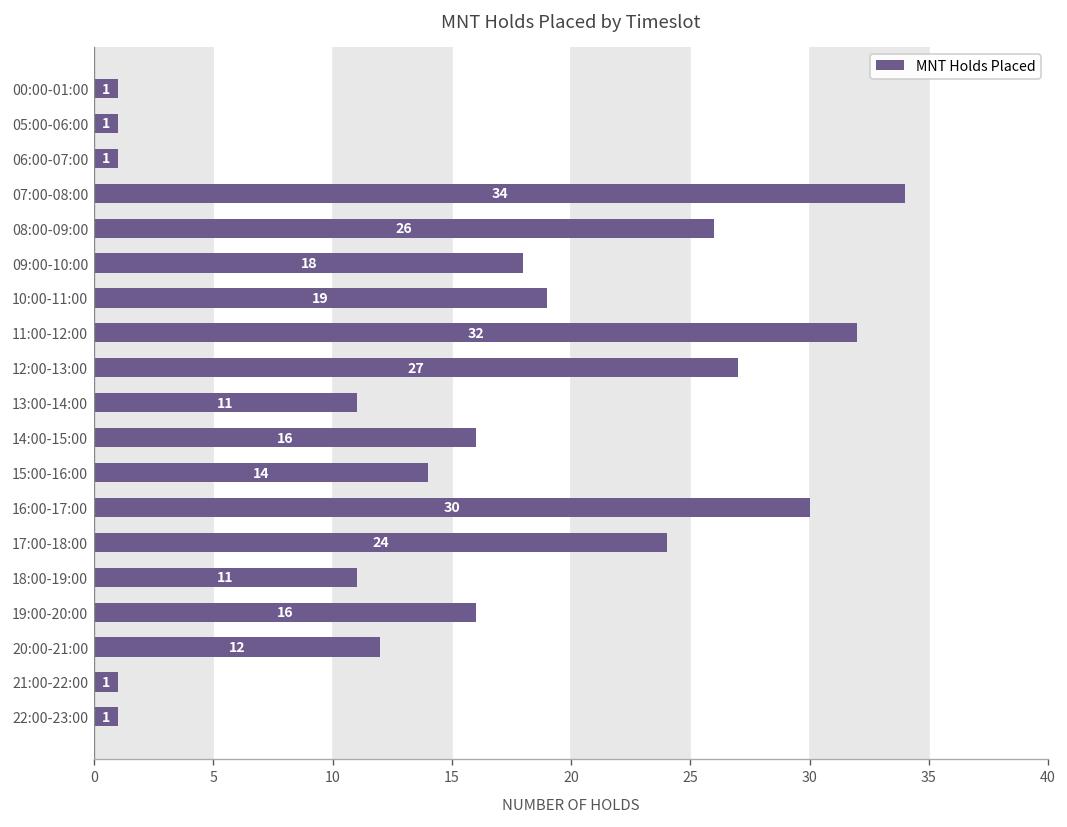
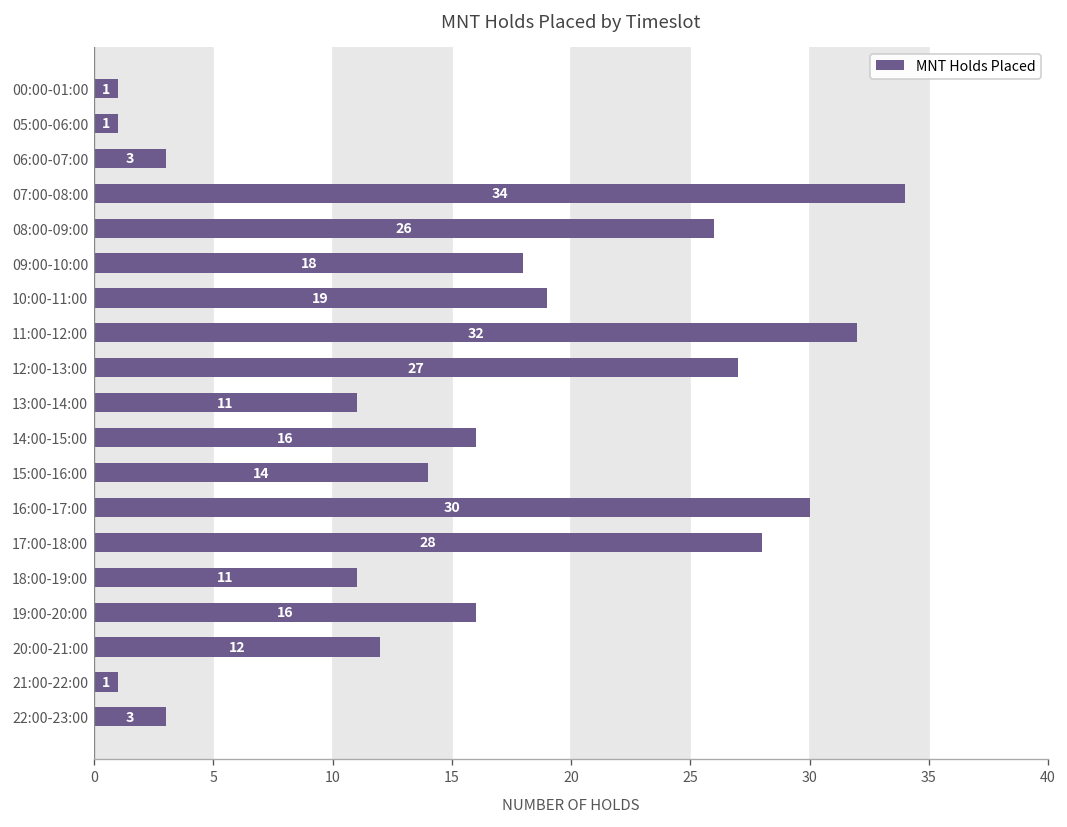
06:00-07:00: 1 -> 3
17:00-18:00: 24 -> 28
22:00-23:00: 1 -> 3
